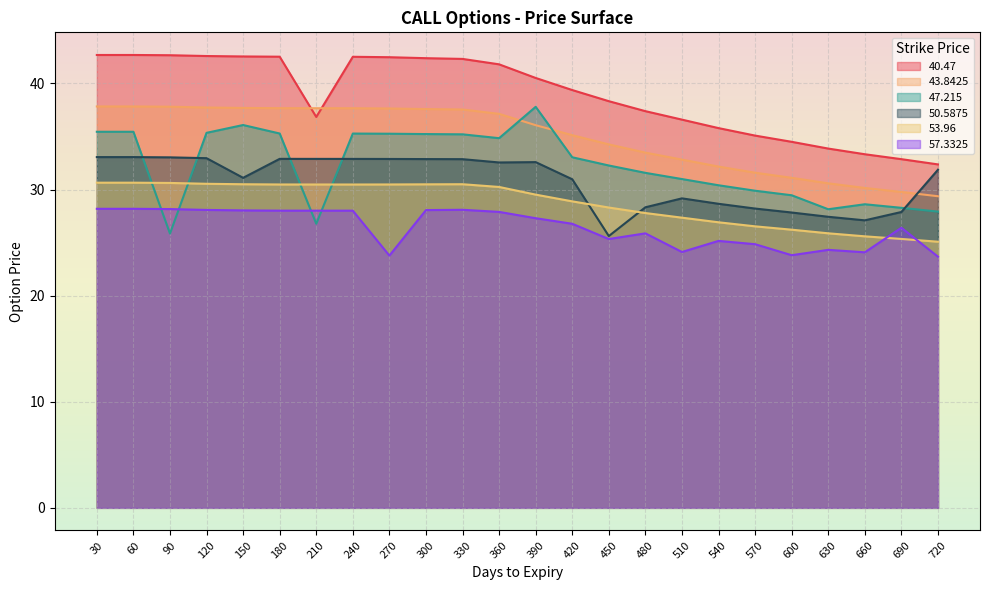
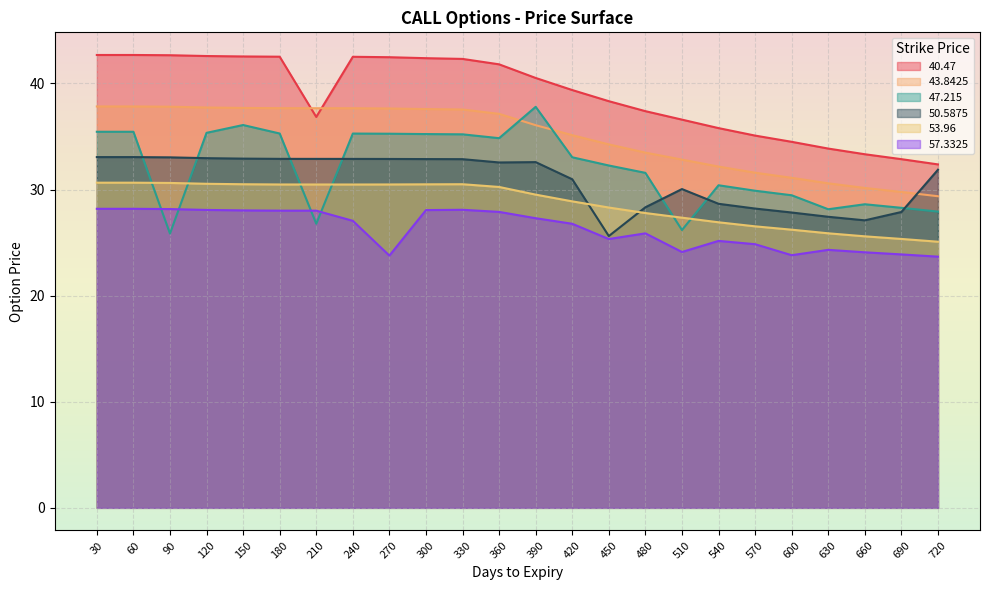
50.5875, 150: 31.1 -> 32.9
57.3325, 240: 28.0 -> 27.0
47.215, 510: 31.0 -> 26.2
50.5875, 510: 29.2 -> 30.0
57.3325, 690: 26.4 -> 23.9
